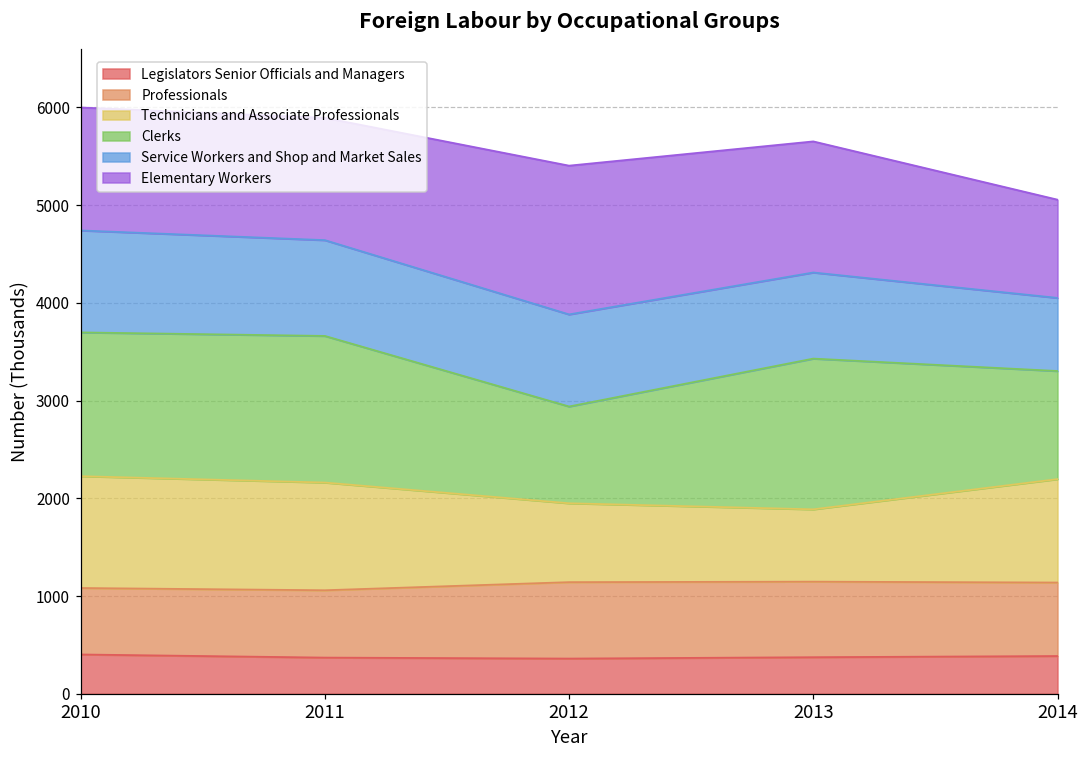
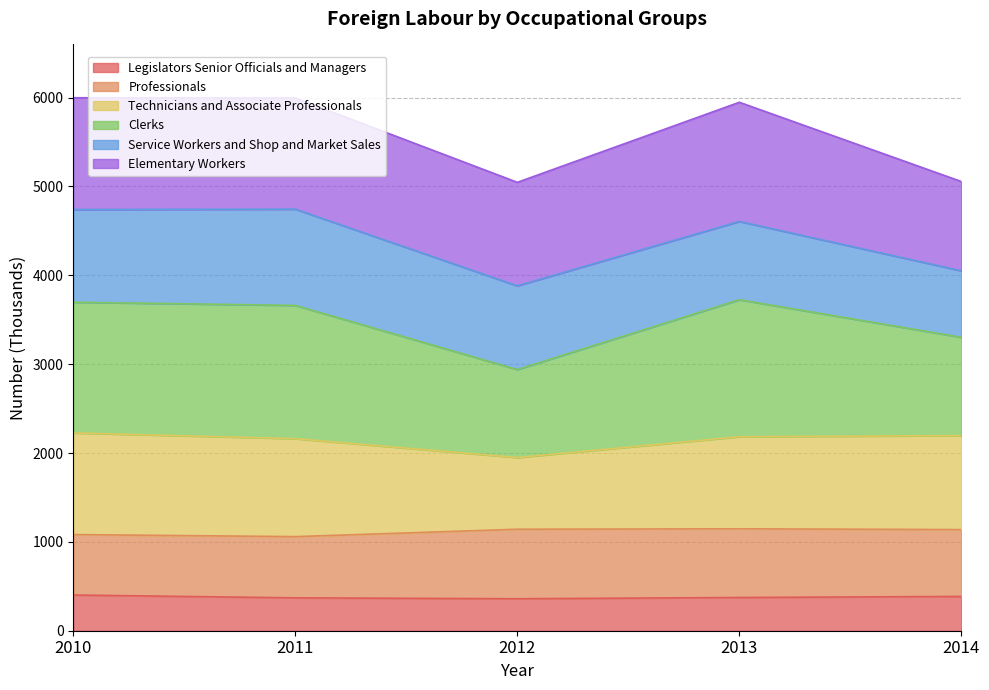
Service Workers and Shop and Market Sales, 2011: 1000 -> 1100
Elementary Workers, 2012: 1500 -> 1200
Technicians and Associate Professionals, 2013: 700 -> 1000
